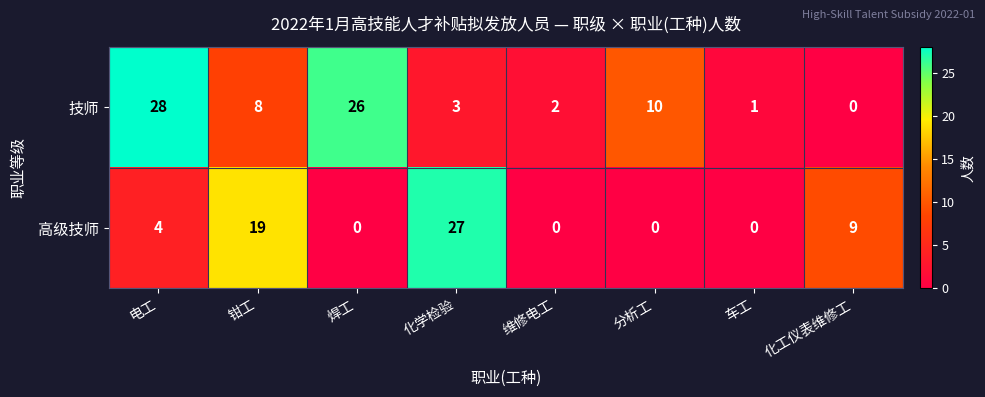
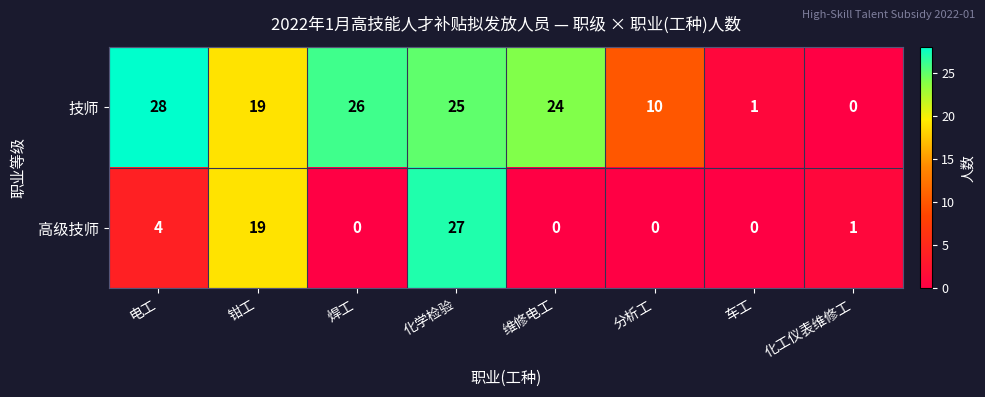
技师, 钳工: 8 -> 19
技师, 化学检验: 3 -> 25
技师, 维修电工: 2 -> 24
高级技师, 化工仪表维修工: 9 -> 1
